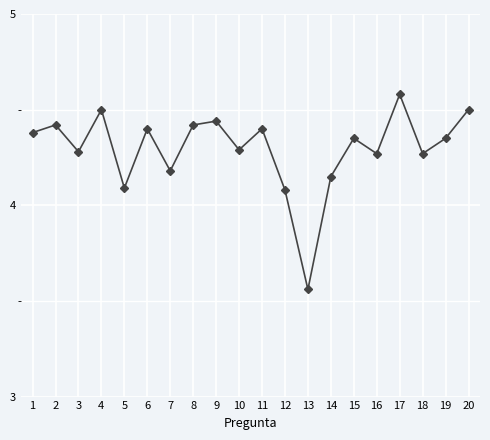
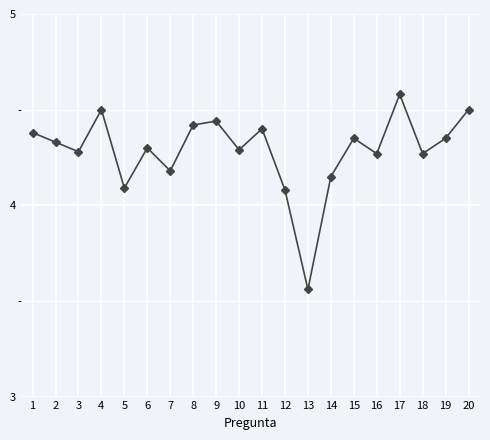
2: 4.42 -> 4.33
6: 4.4 -> 4.3
